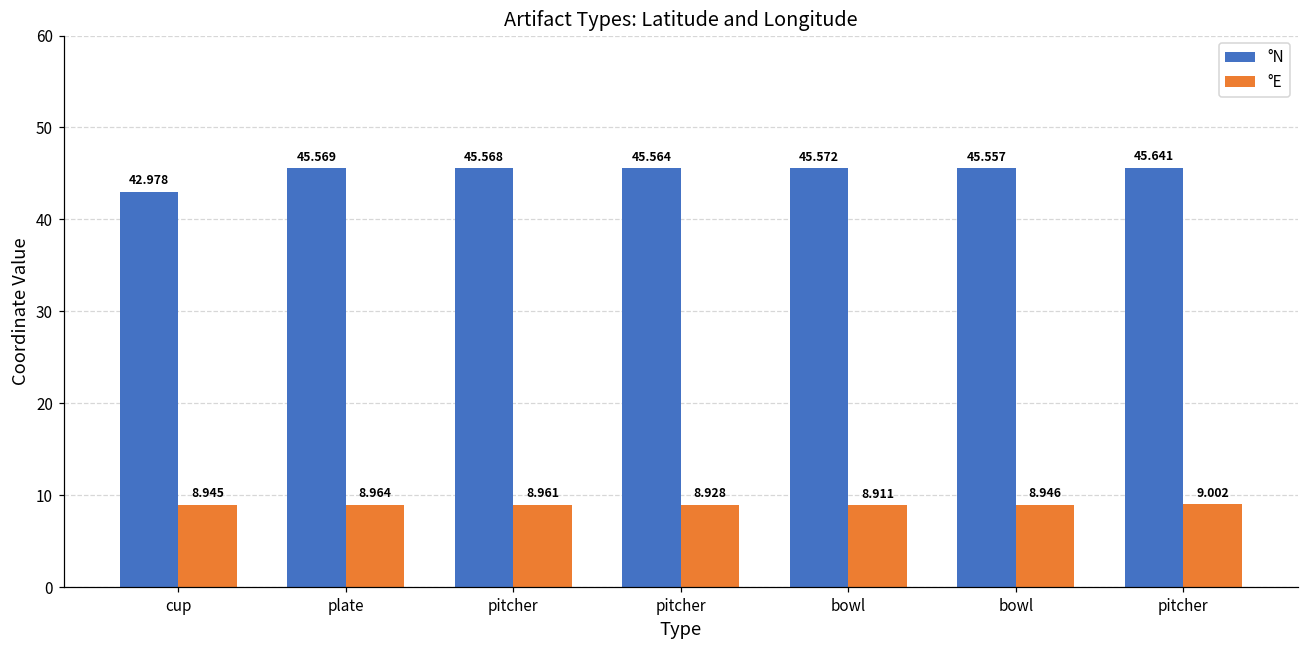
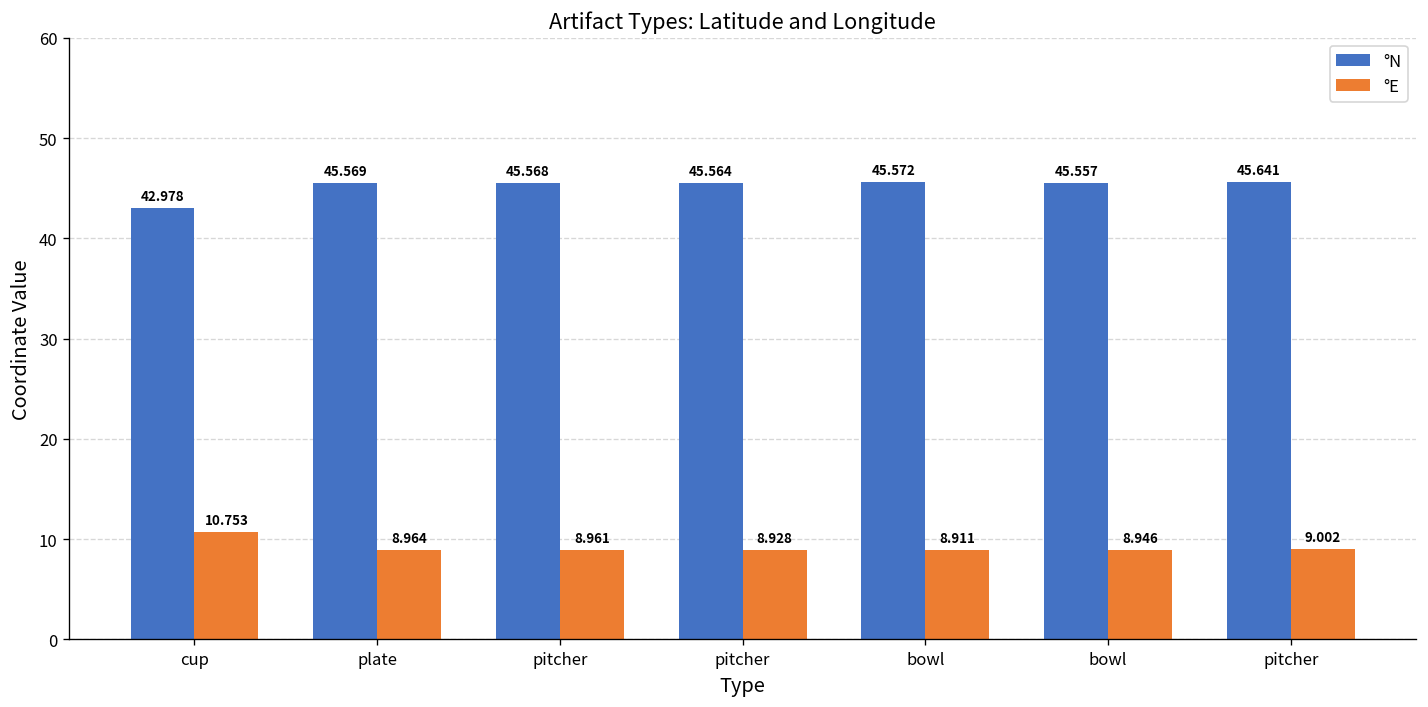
°E, cup: 8.945 -> 10.753
